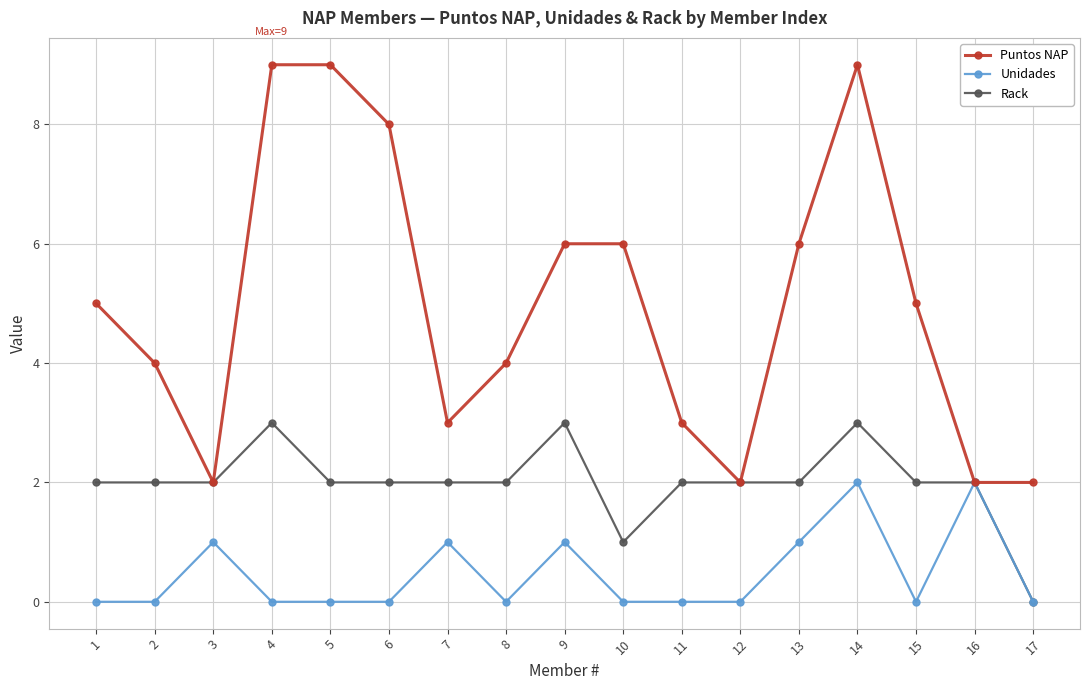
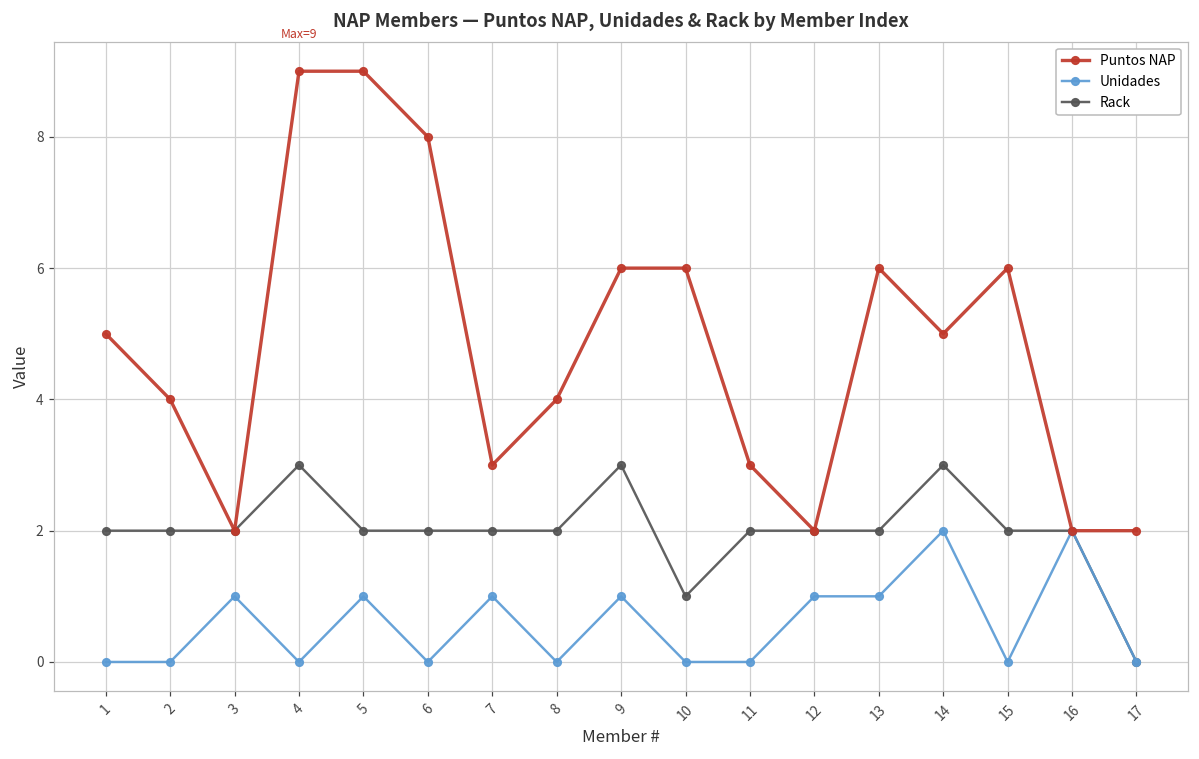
Unidades, 5: 0 -> 1
Unidades, 12: 0 -> 1
Puntos NAP, 14: 9 -> 5
Puntos NAP, 15: 5 -> 6
